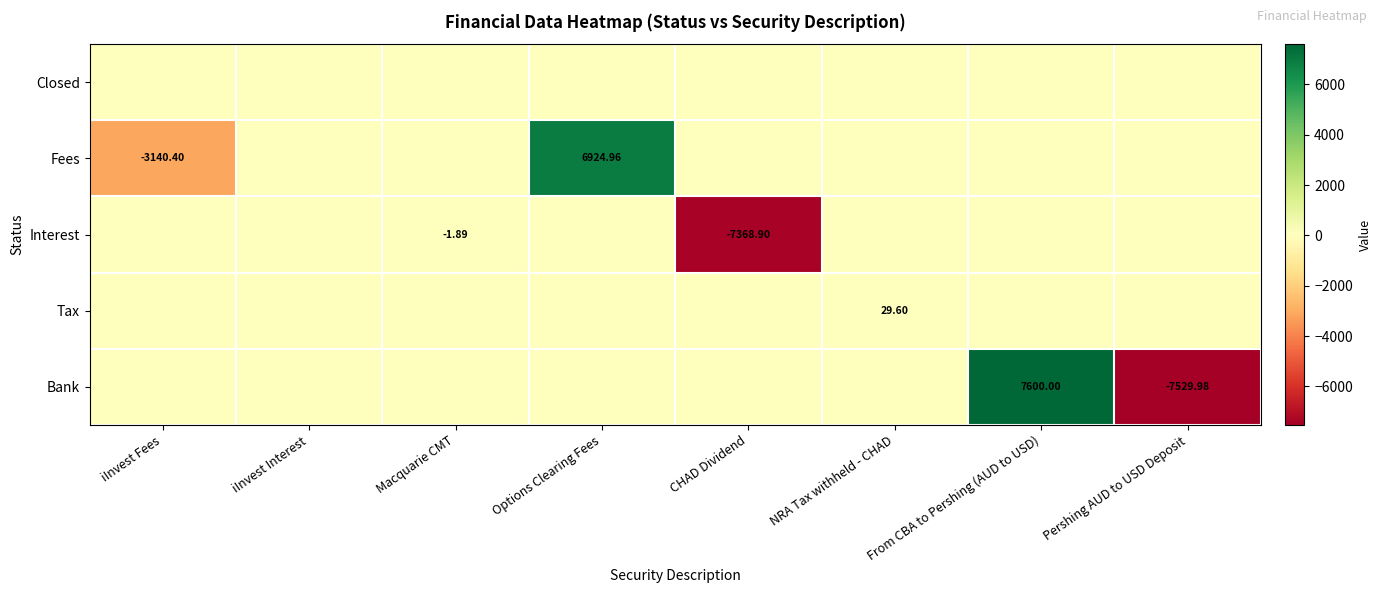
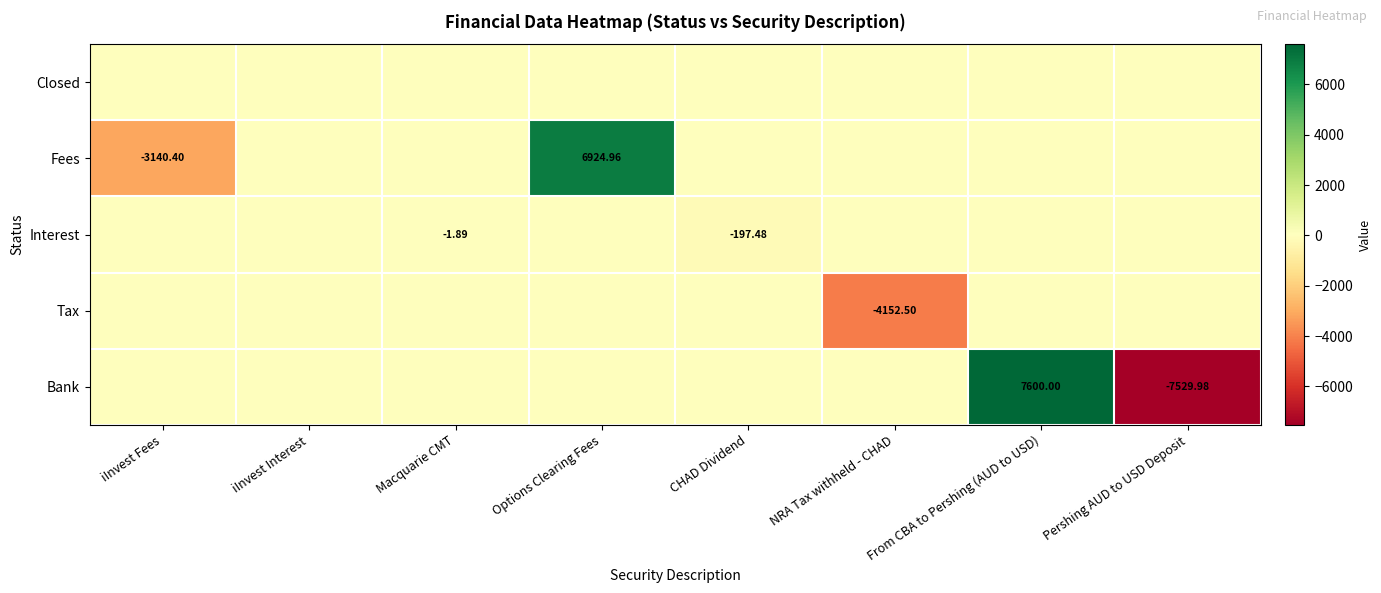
Interest, CHAD Dividend: -7368.90 -> -197.48
Tax, NRA Tax withheld - CHAD: 29.60 -> -4152.50
